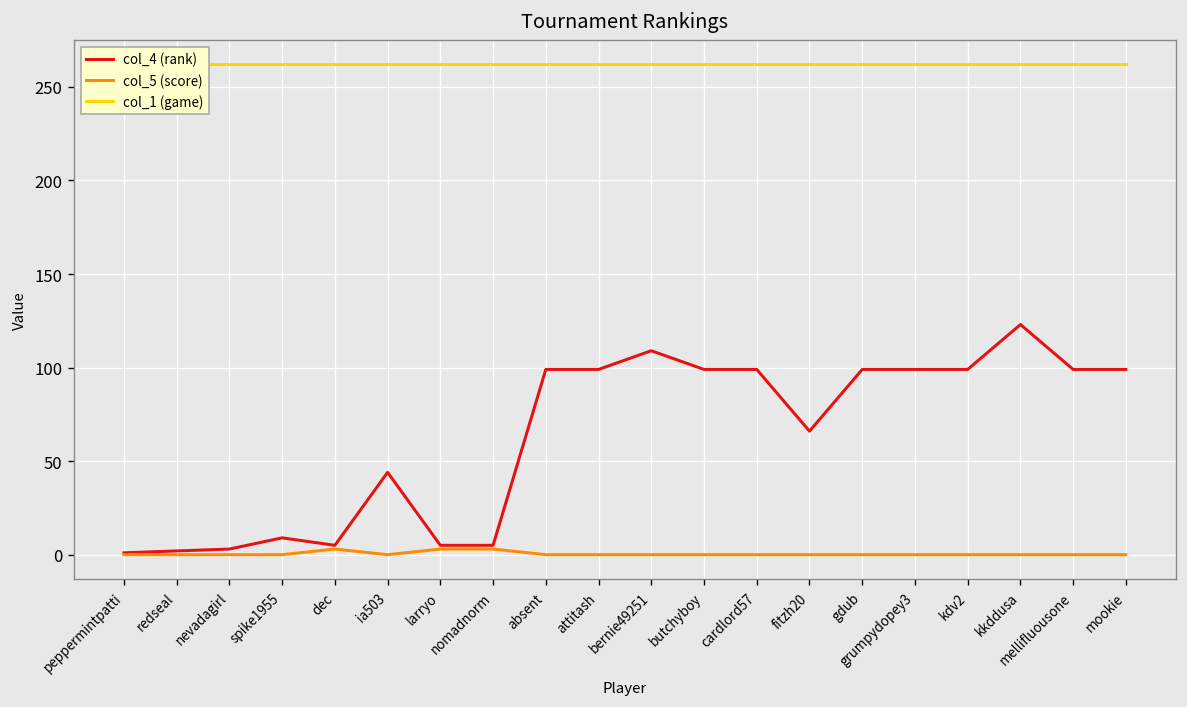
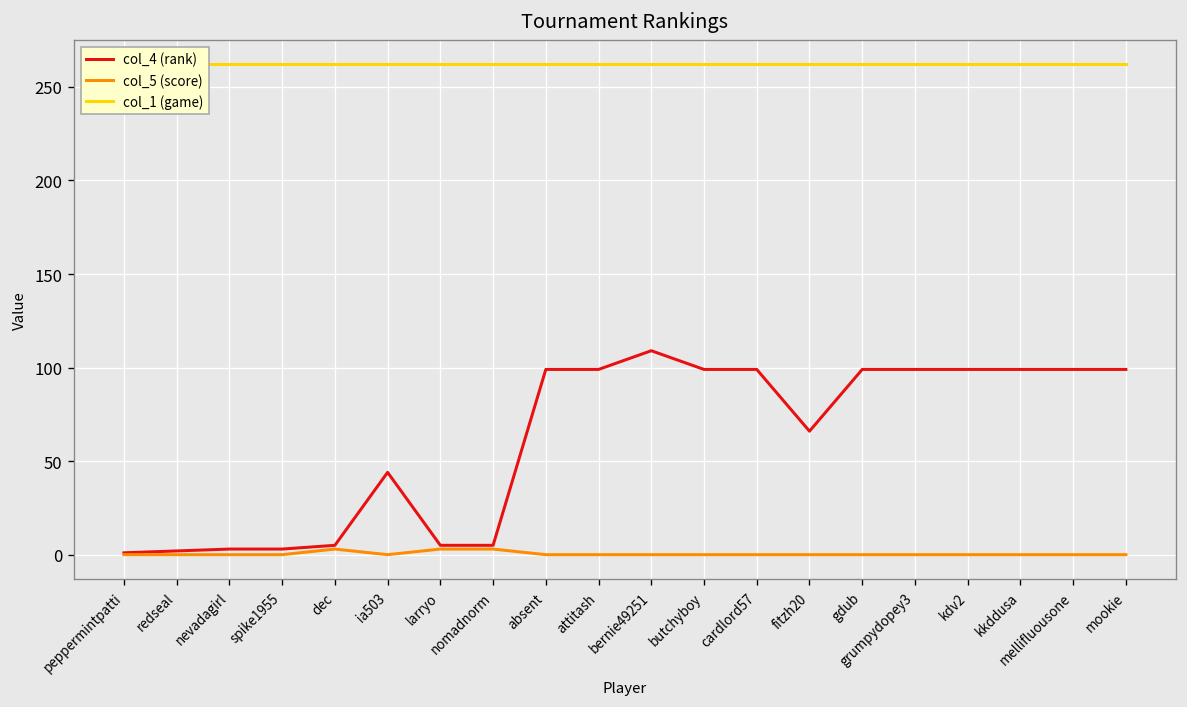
col_4 (rank), spike1955: 9 -> 3
col_4 (rank), kkddusa: 123 -> 99
